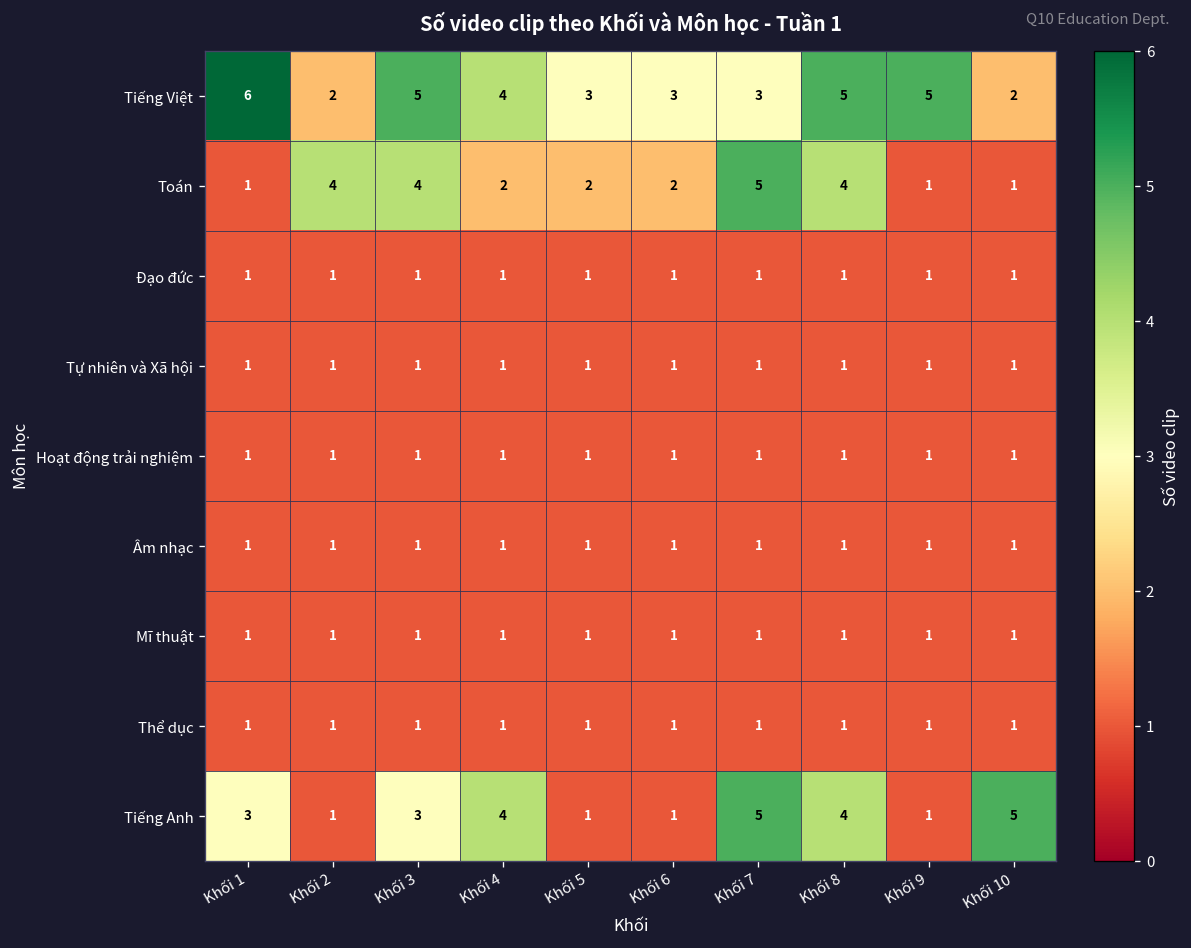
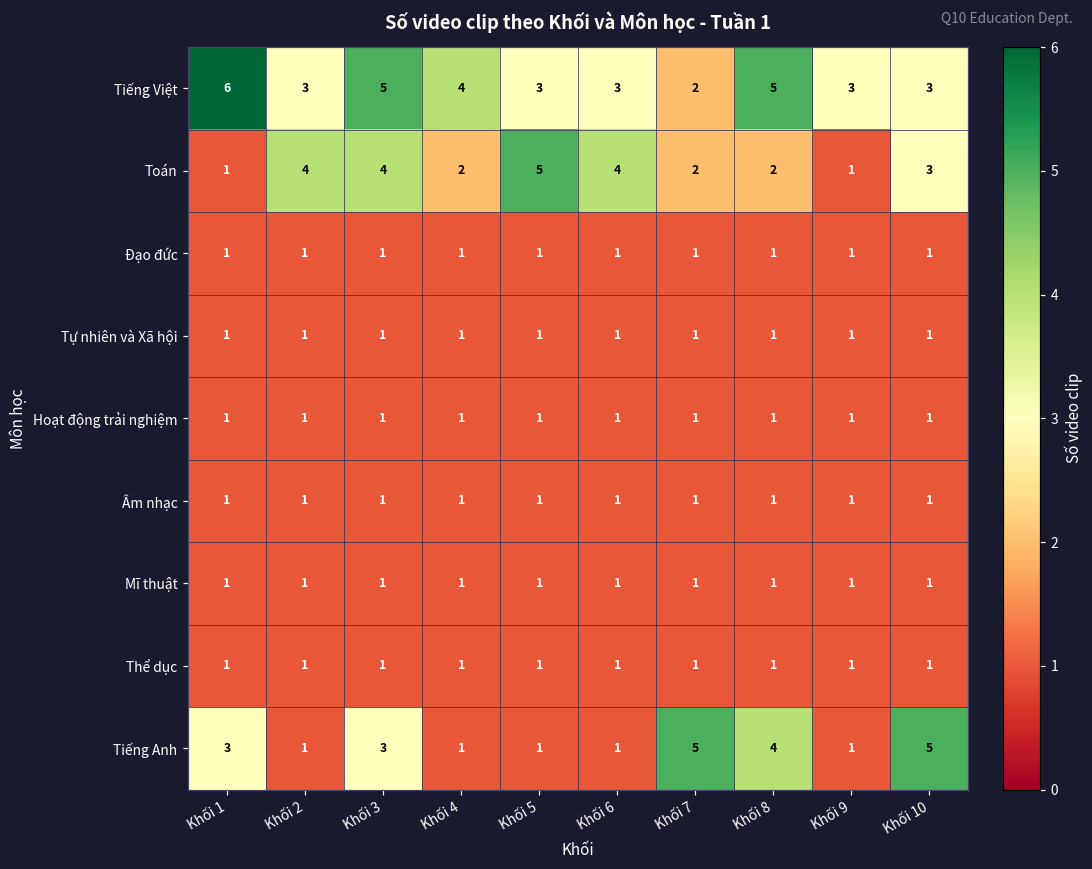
Tiếng Việt, Khối 2: 2 -> 3
Tiếng Việt, Khối 7: 3 -> 2
Tiếng Việt, Khối 9: 5 -> 3
Tiếng Việt, Khối 10: 2 -> 3
Toán, Khối 5: 2 -> 5
Toán, Khối 6: 2 -> 4
Toán, Khối 7: 5 -> 2
Toán, Khối 8: 4 -> 2
Toán, Khối 10: 1 -> 3
Tiếng Anh, Khối 4: 4 -> 1
